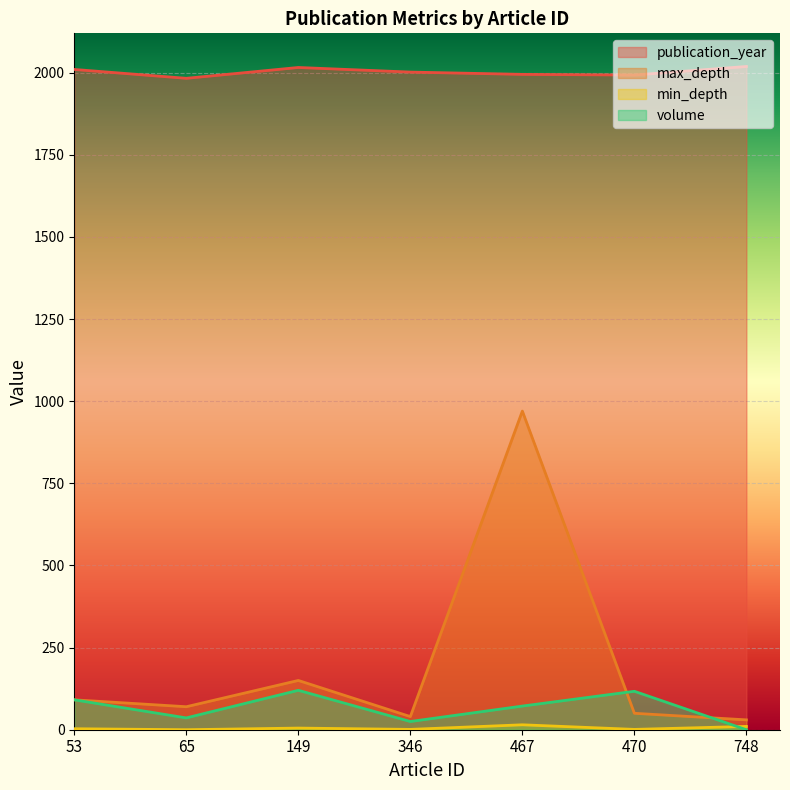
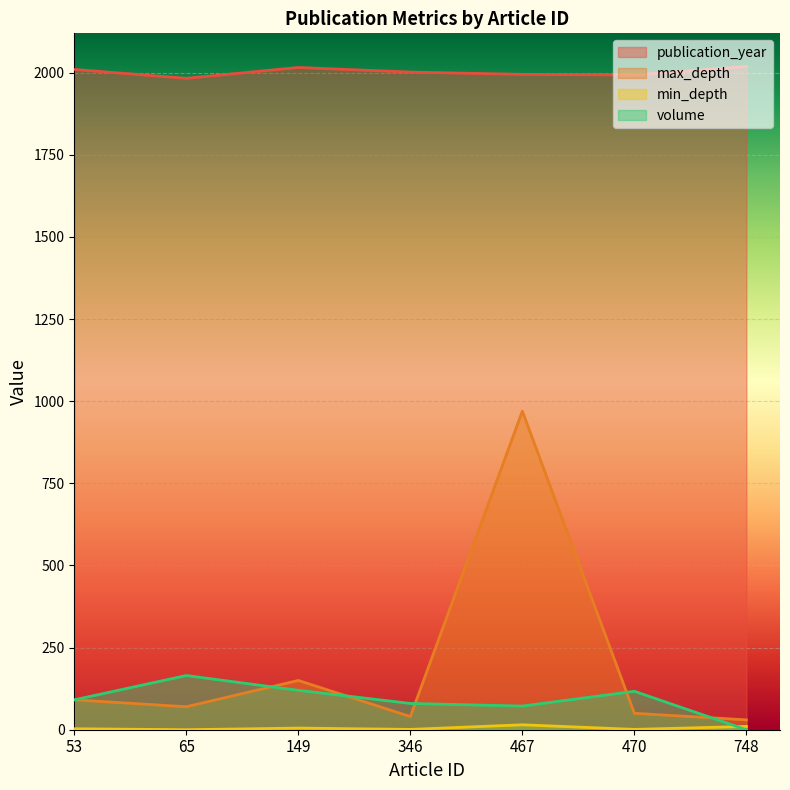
volume, 65: 40 -> 170
volume, 346: 30 -> 80
